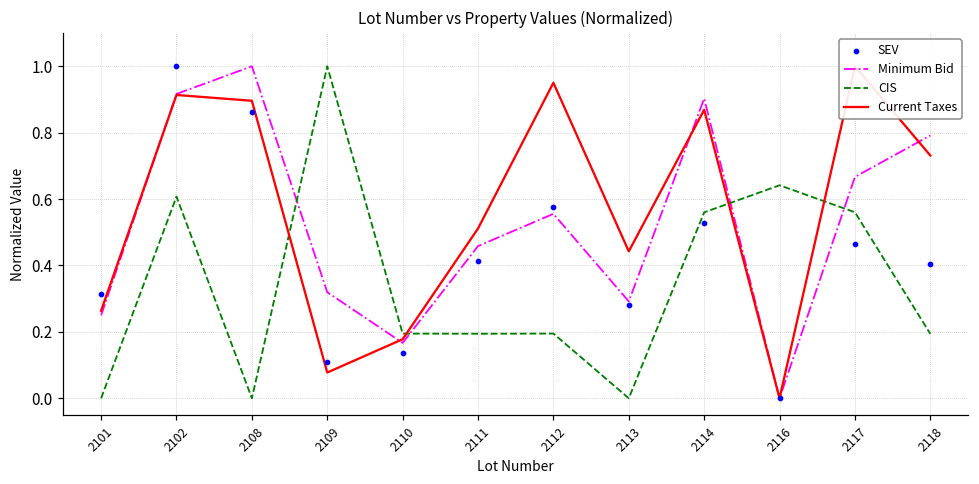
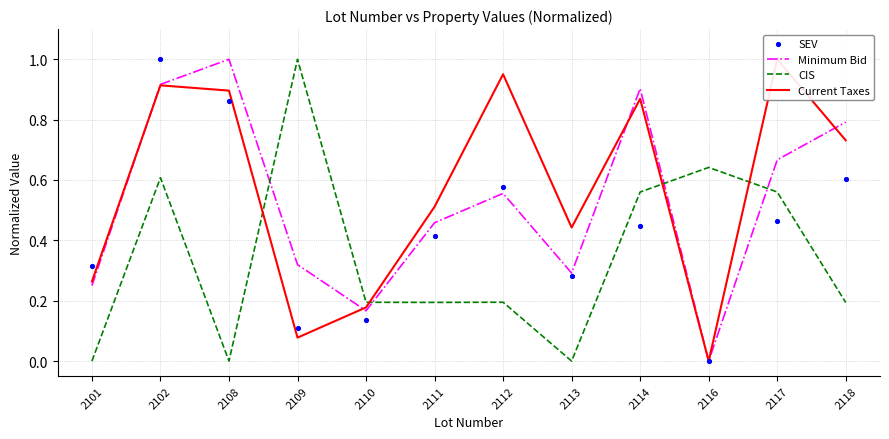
SEV, 2114: 0.53 -> 0.45
SEV, 2118: 0.40 -> 0.60
